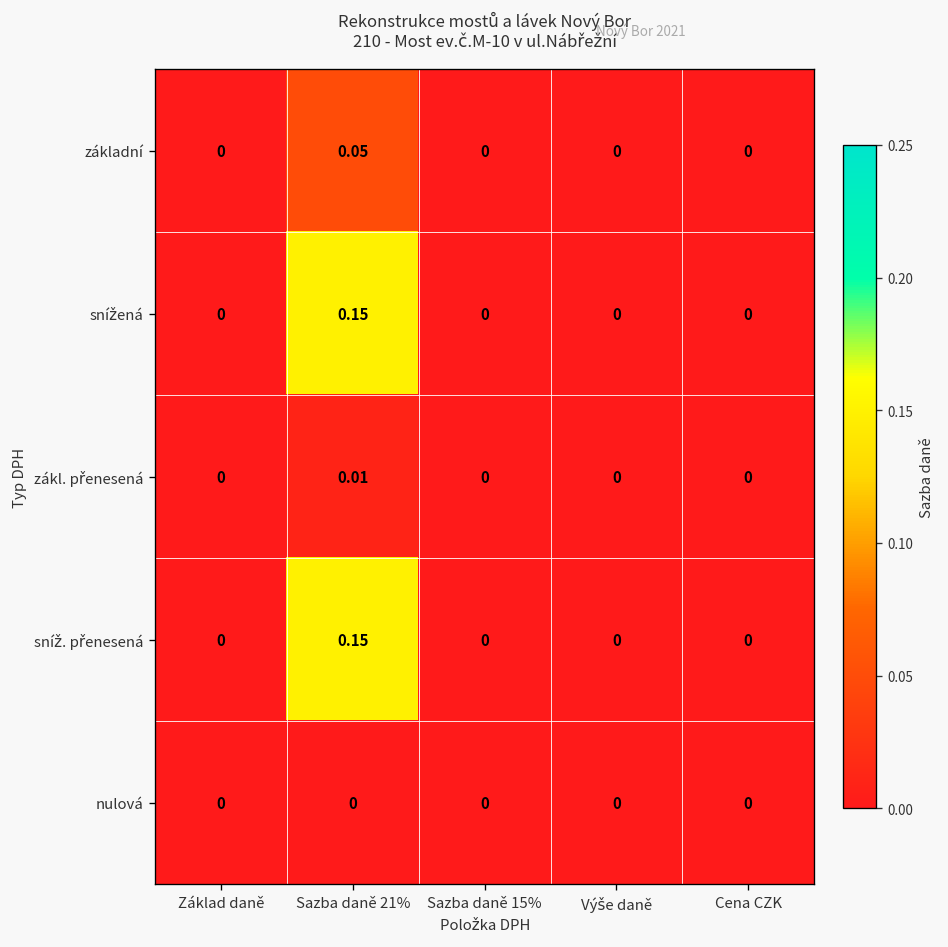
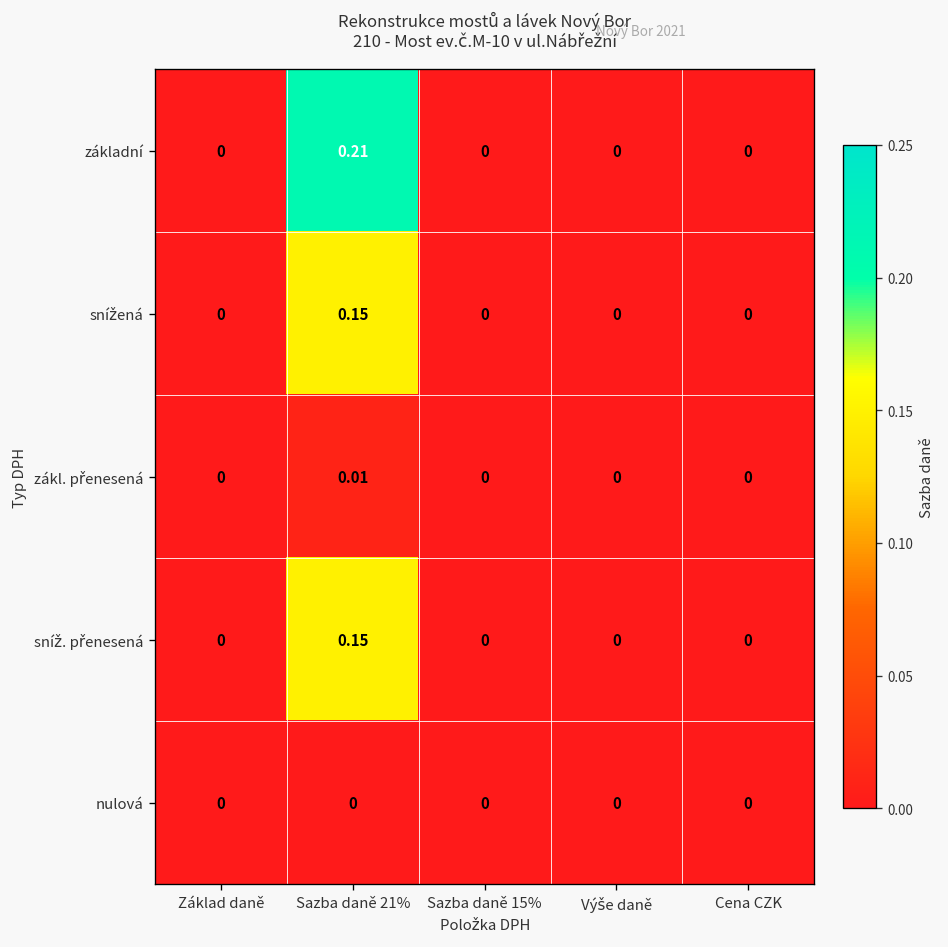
základní, Sazba daně 21%: 0.05 -> 0.21
